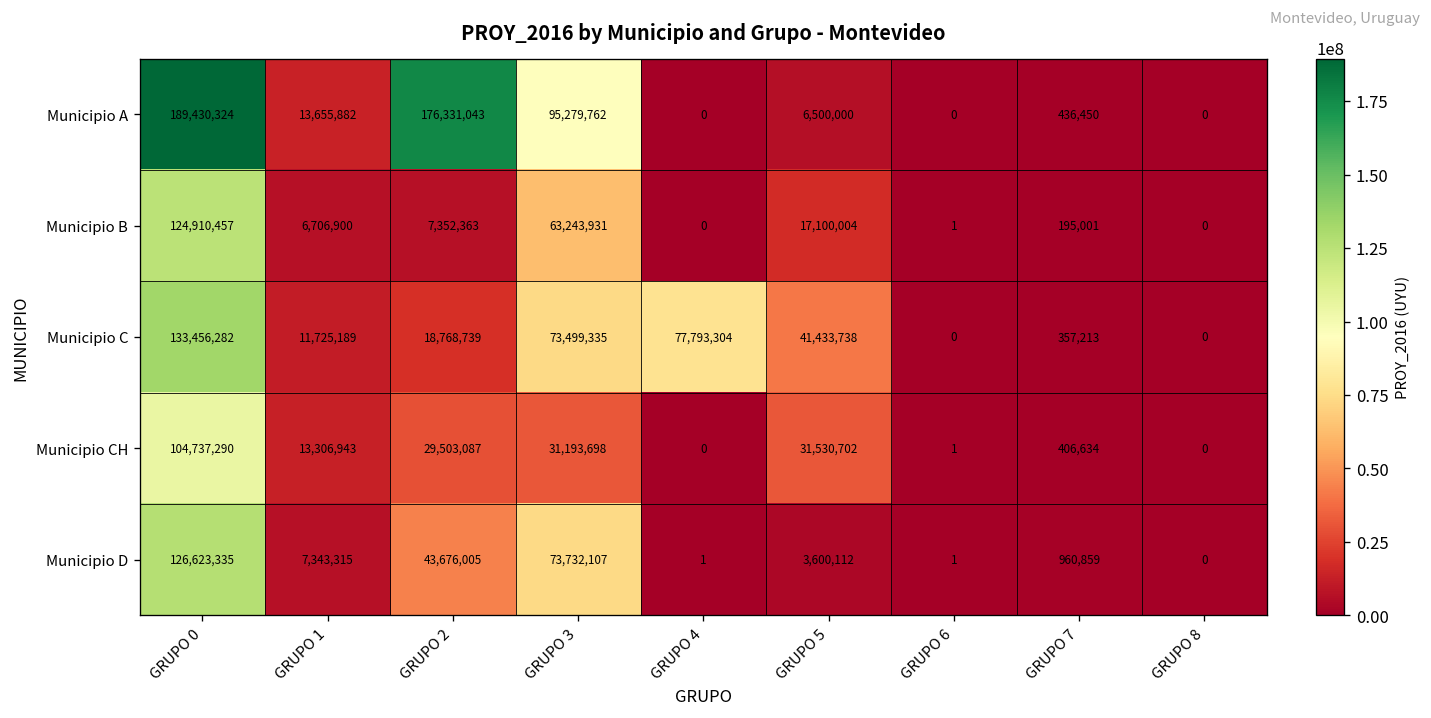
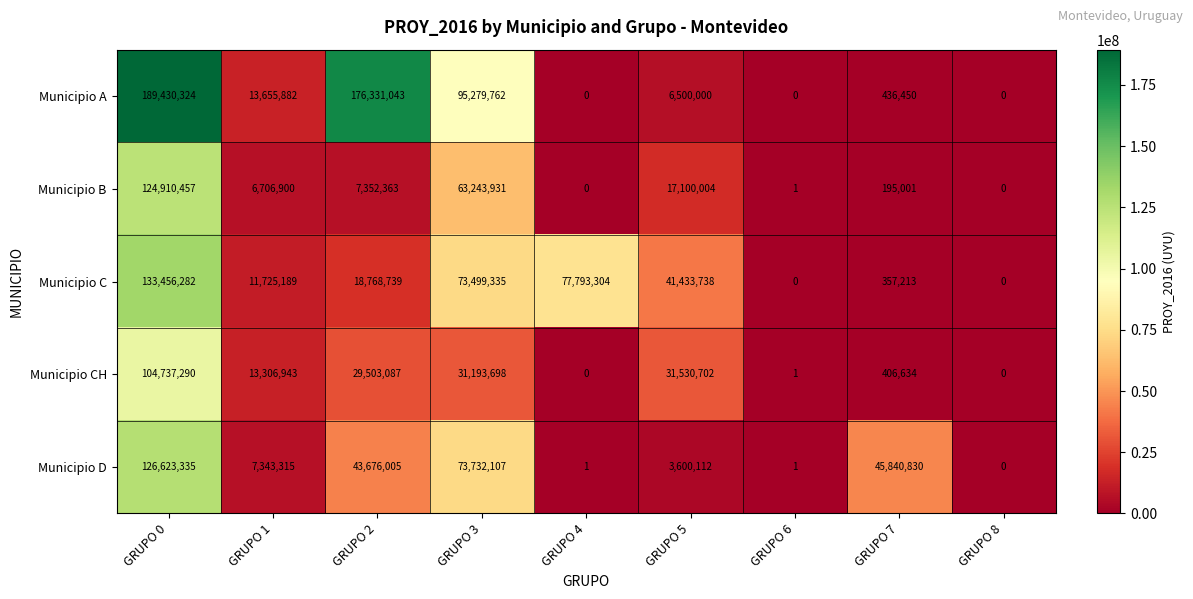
Municipio D, GRUPO 7: 960,859 -> 45,840,830
